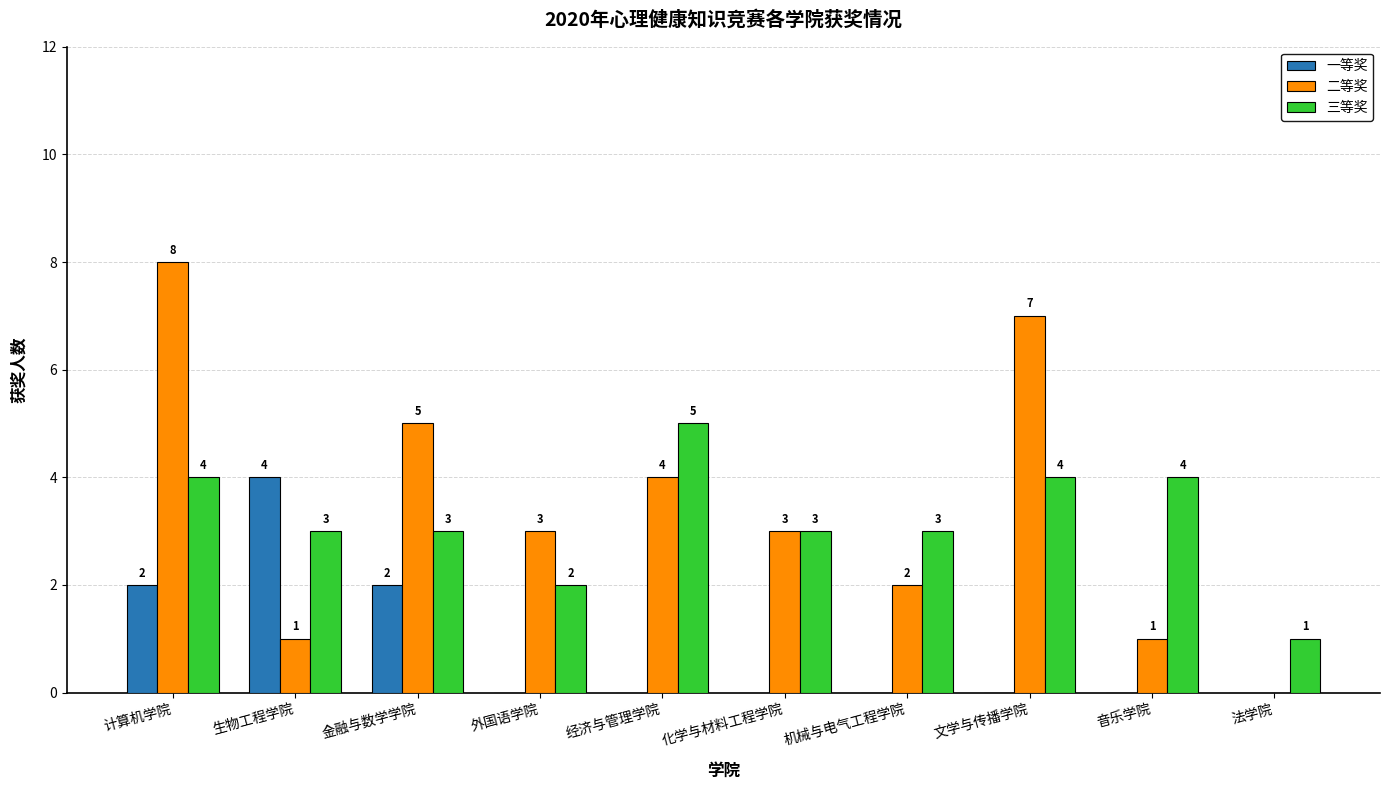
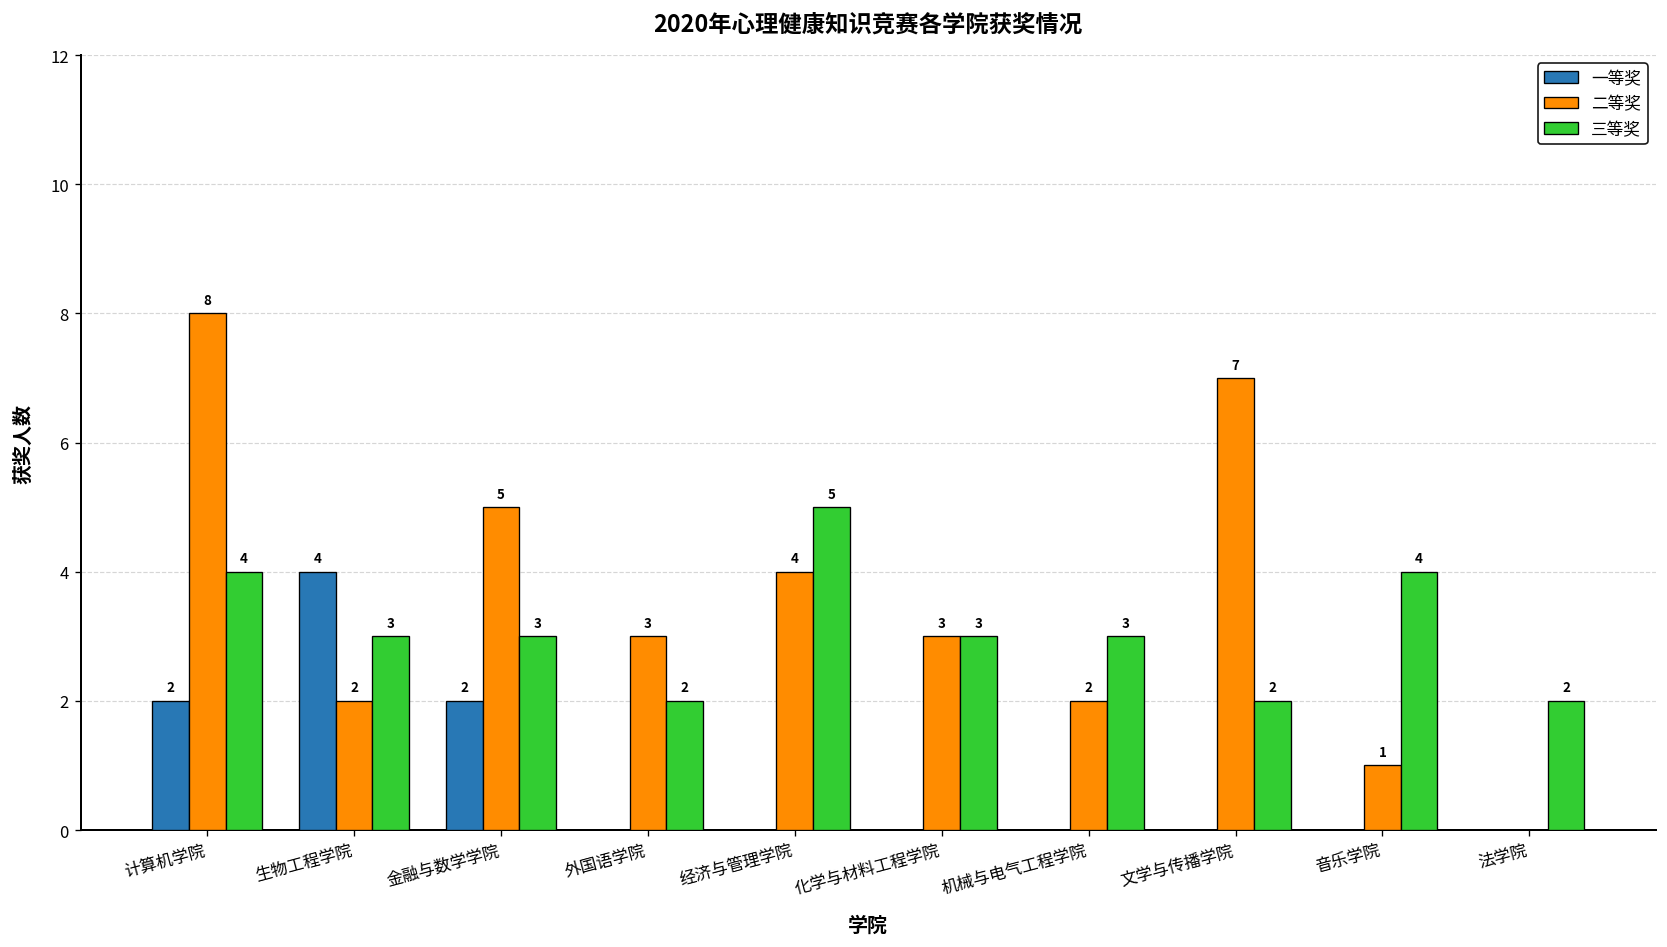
二等奖, 生物工程学院: 1 -> 2
三等奖, 文学与传播学院: 4 -> 2
三等奖, 法学院: 1 -> 2
